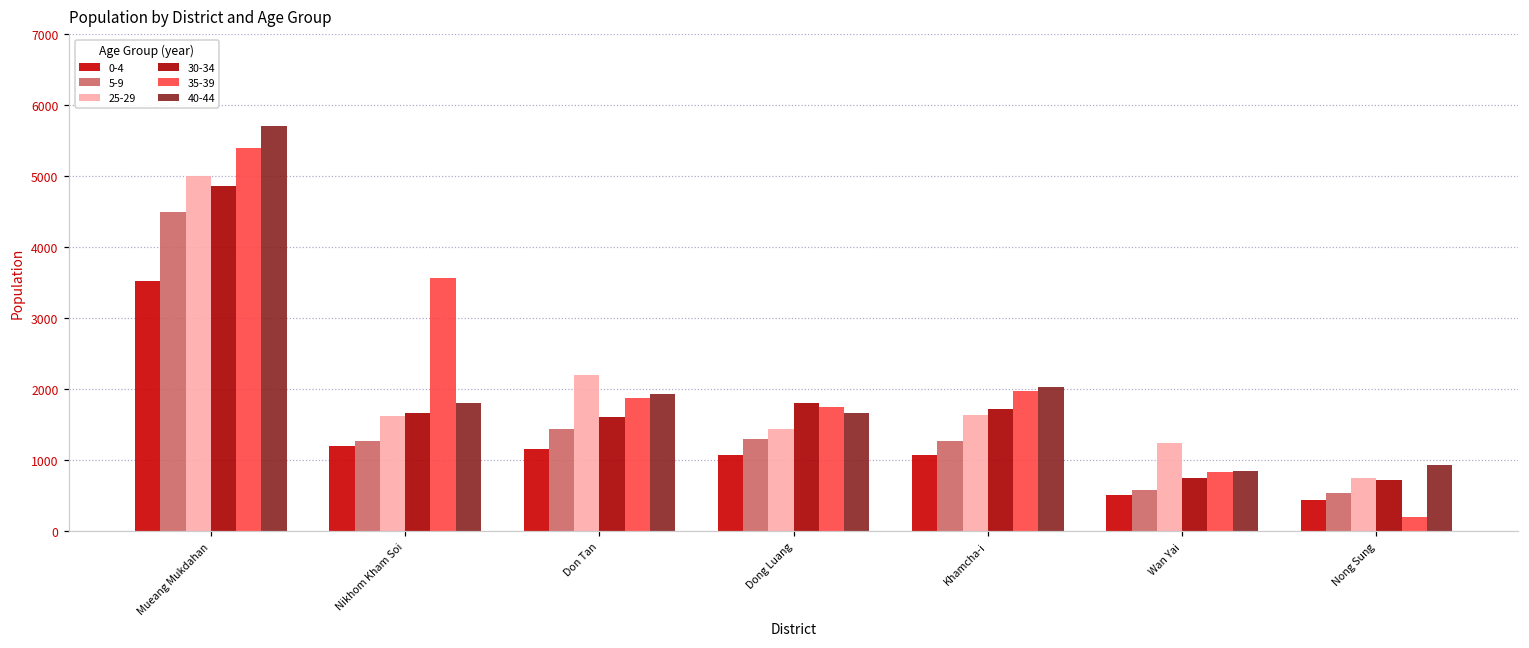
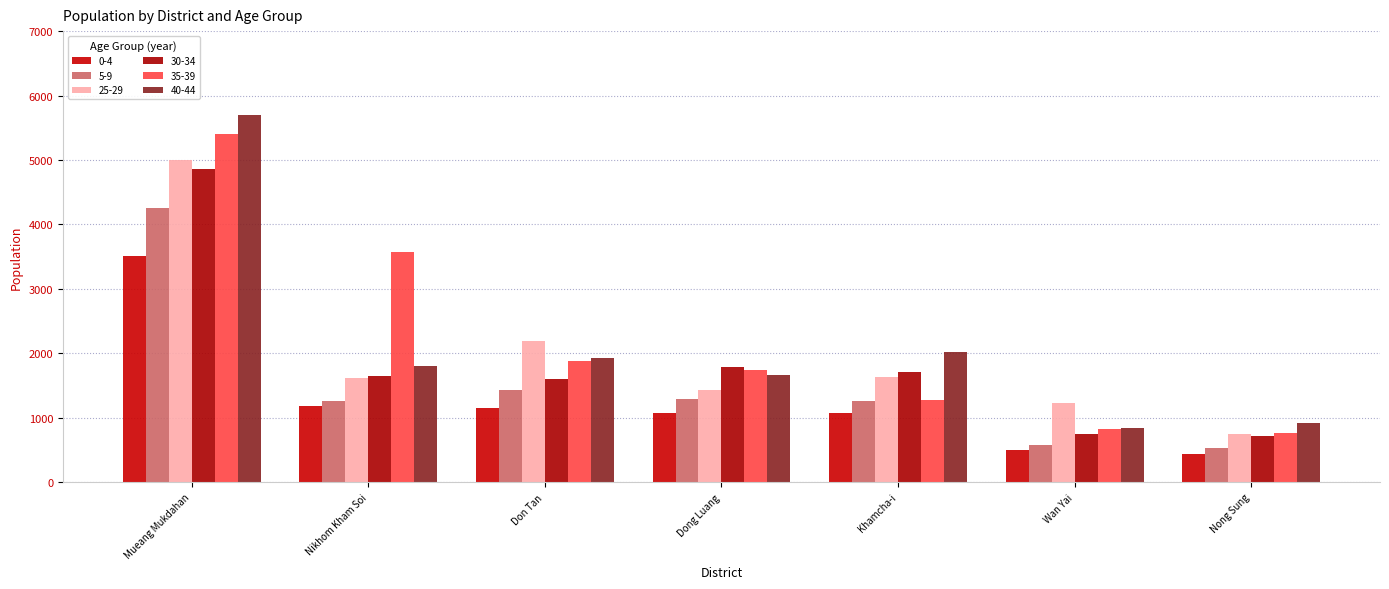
5-9, Mueang Mukdahan: 4500 -> 4300
35-39, Khamcha-i: 2000 -> 1300
35-39, Nong Sung: 200 -> 800
